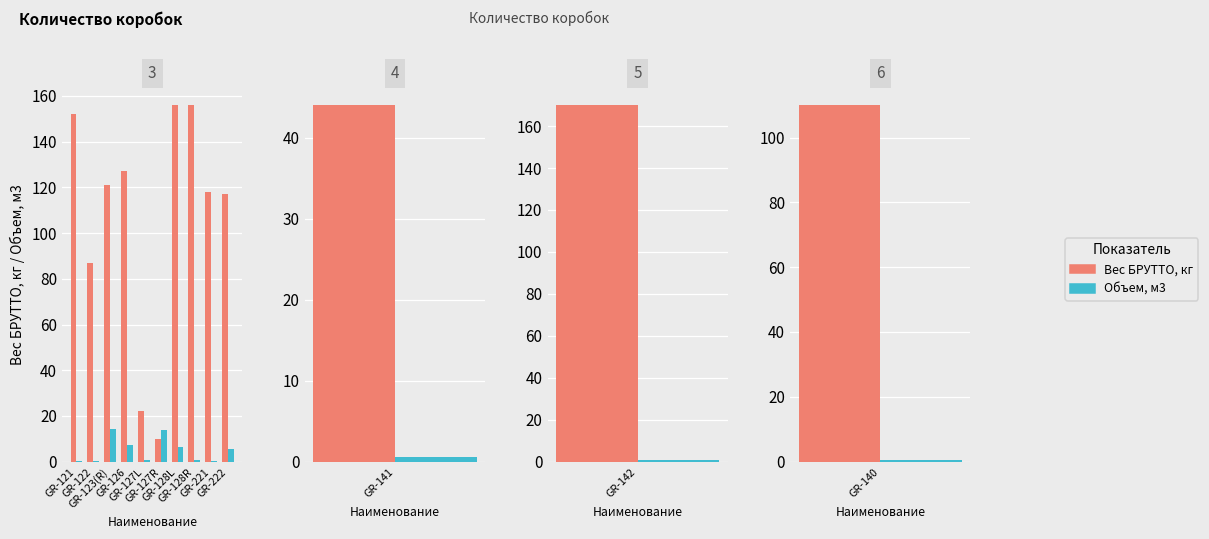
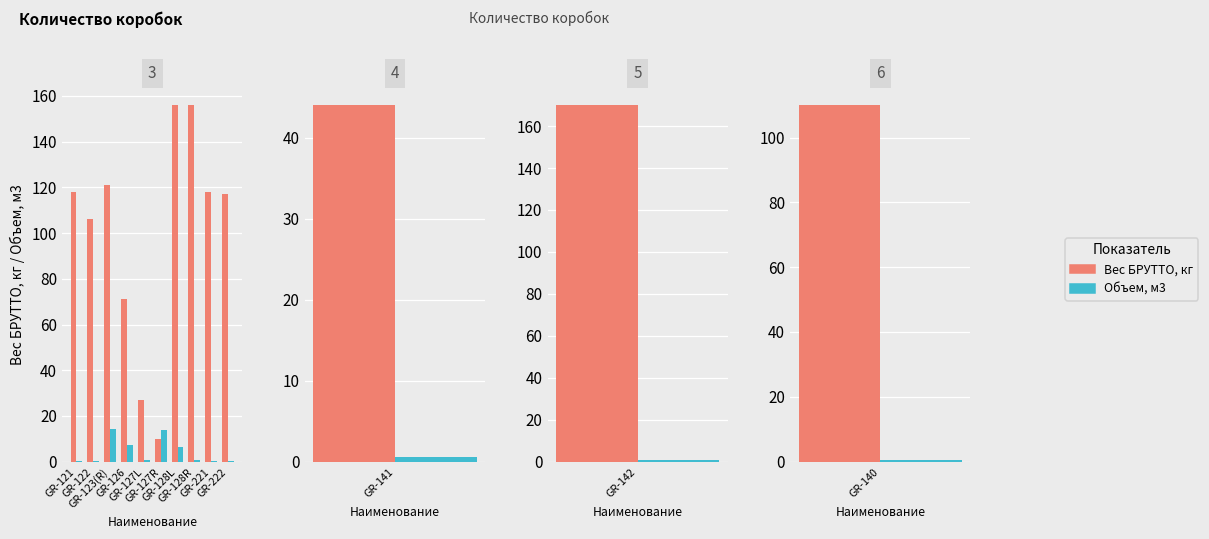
3, Вес БРУТТО, кг, GR-121: 152 -> 118
3, Вес БРУТТО, кг, GR-122: 87 -> 106
3, Вес БРУТТО, кг, GR-126: 127 -> 71
3, Вес БРУТТО, кг, GR-127L: 22 -> 27
3, Объем, м3, GR-222: 6 -> 0
